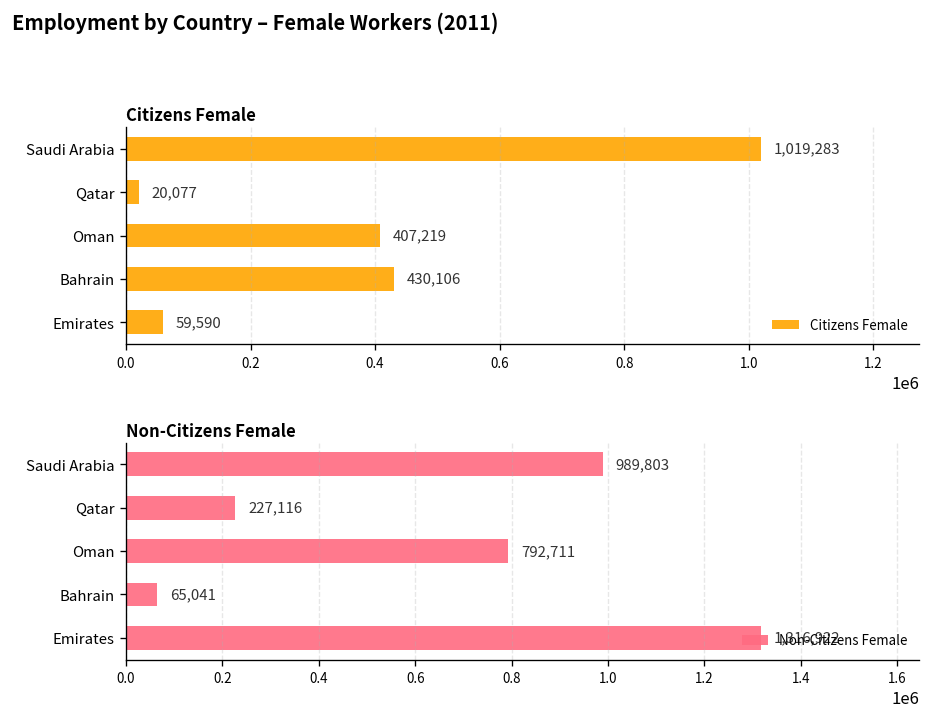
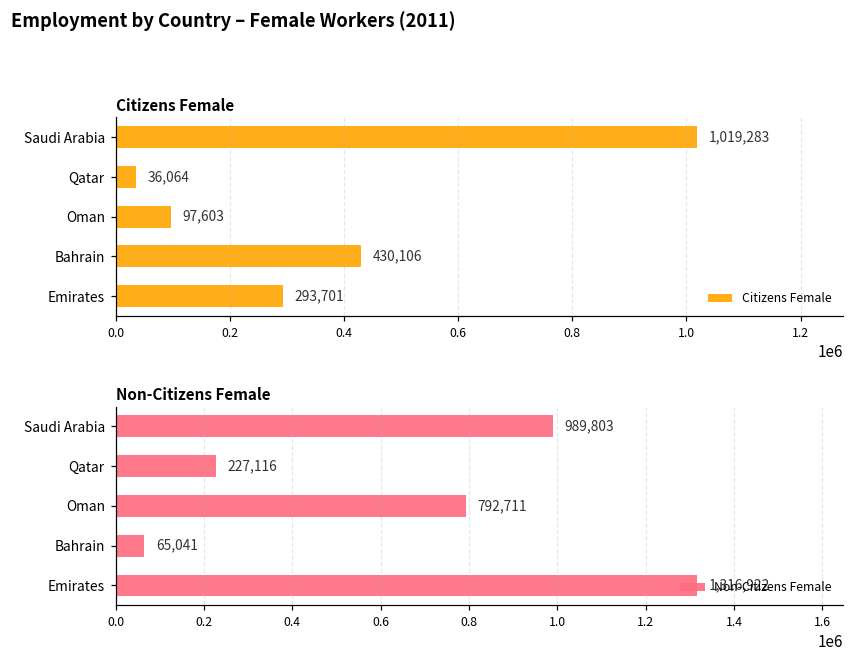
Citizens Female, Qatar: 20,077 -> 36,064
Citizens Female, Oman: 407,219 -> 97,603
Citizens Female, Emirates: 59,590 -> 293,701
